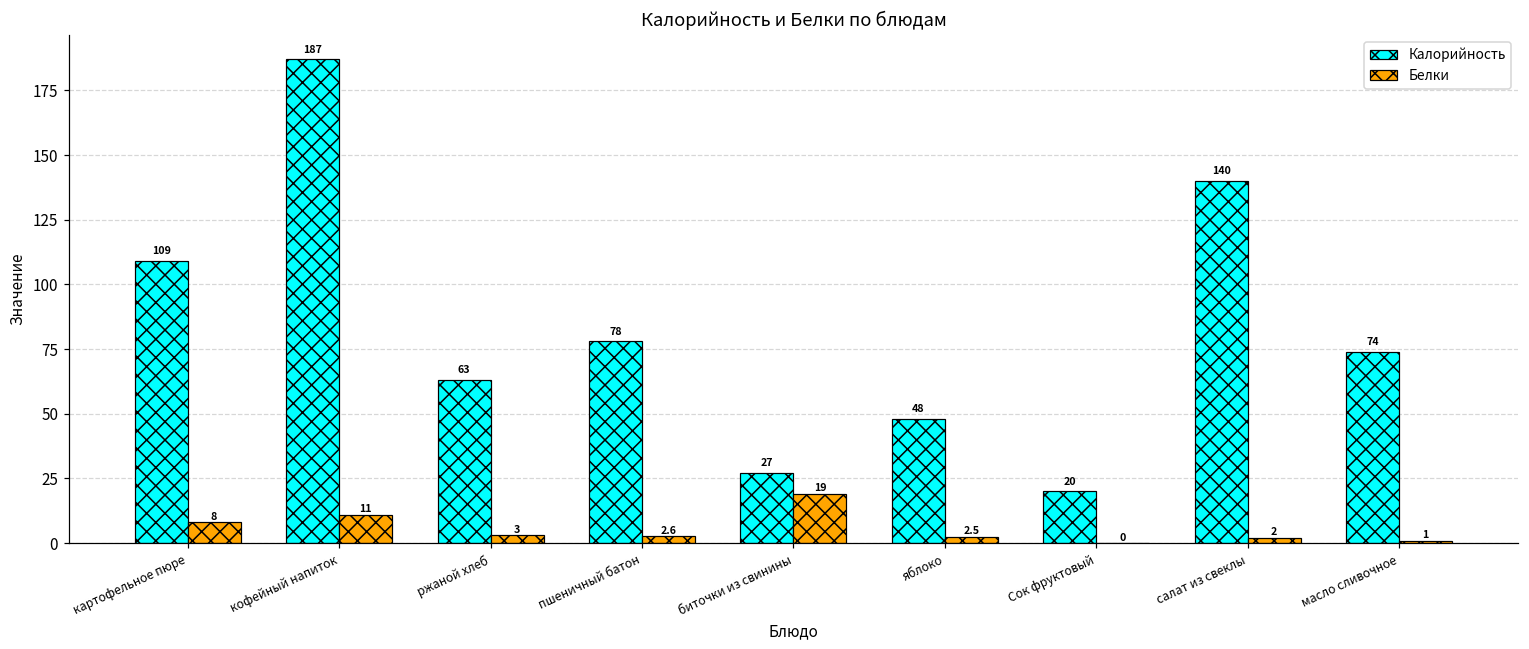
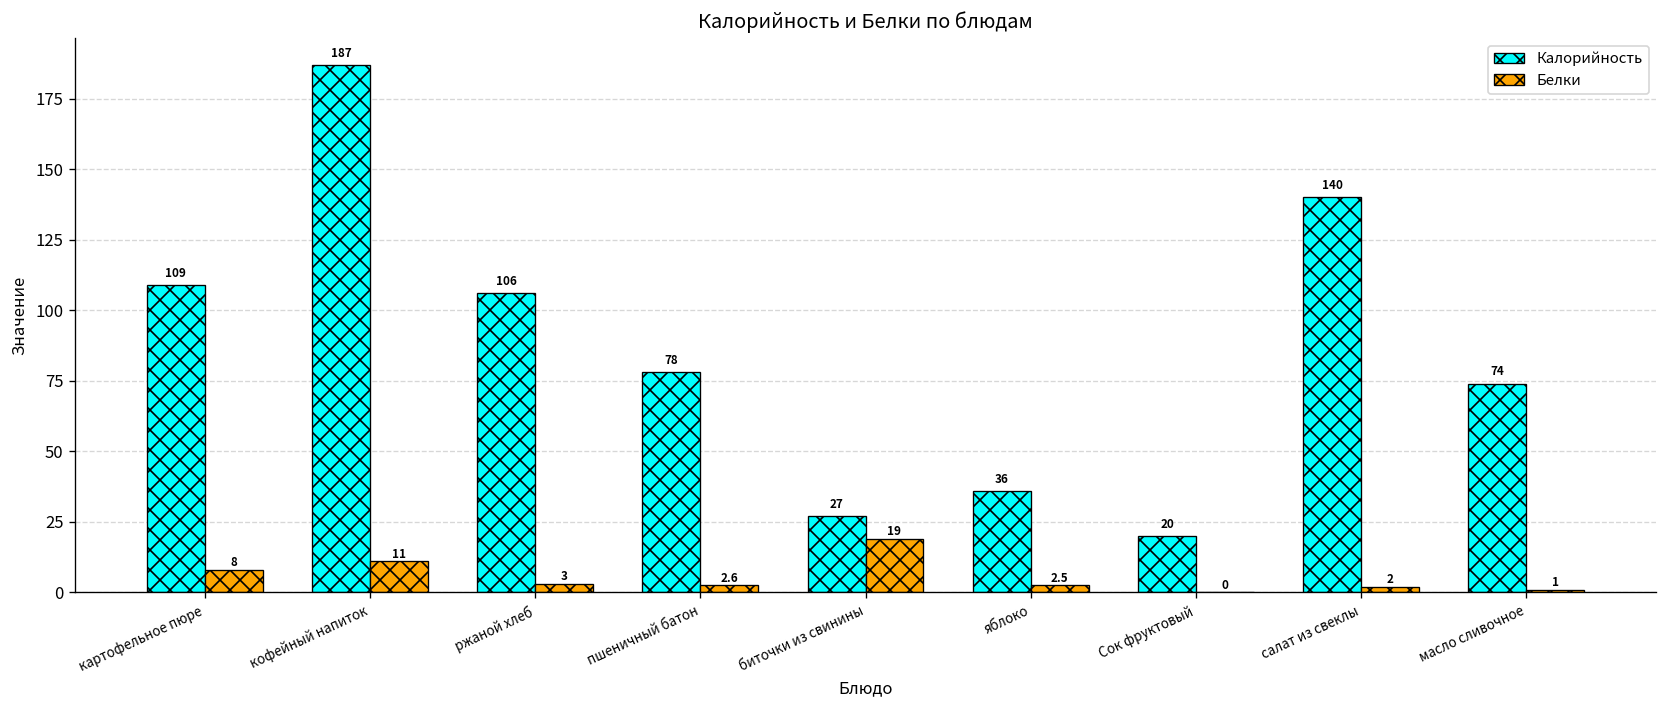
Калорийность, ржаной хлеб: 63 -> 106
Калорийность, яблоко: 48 -> 36
